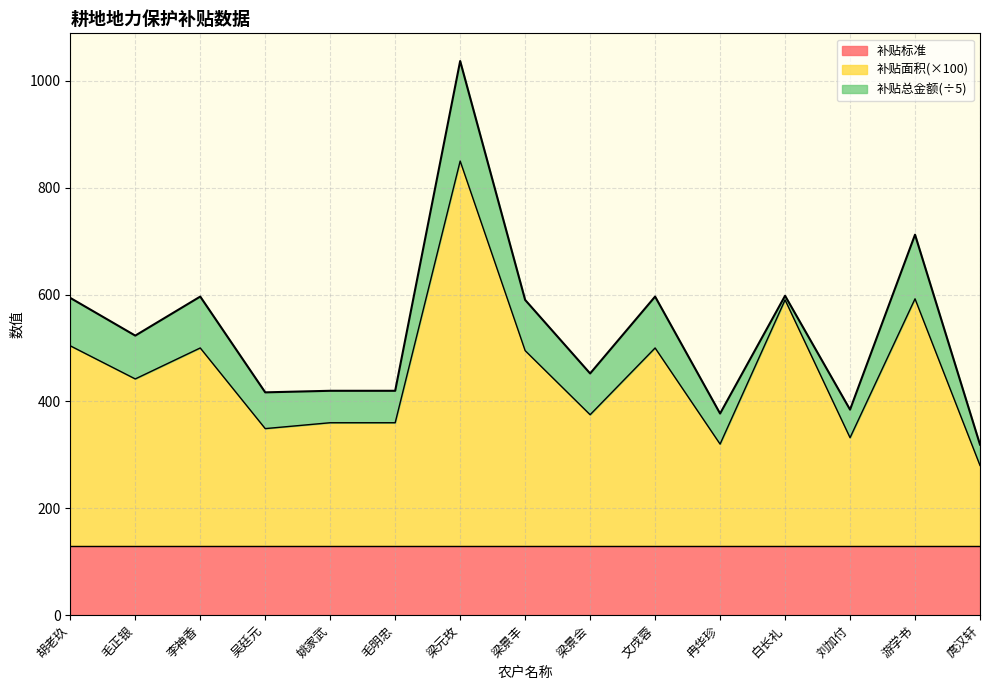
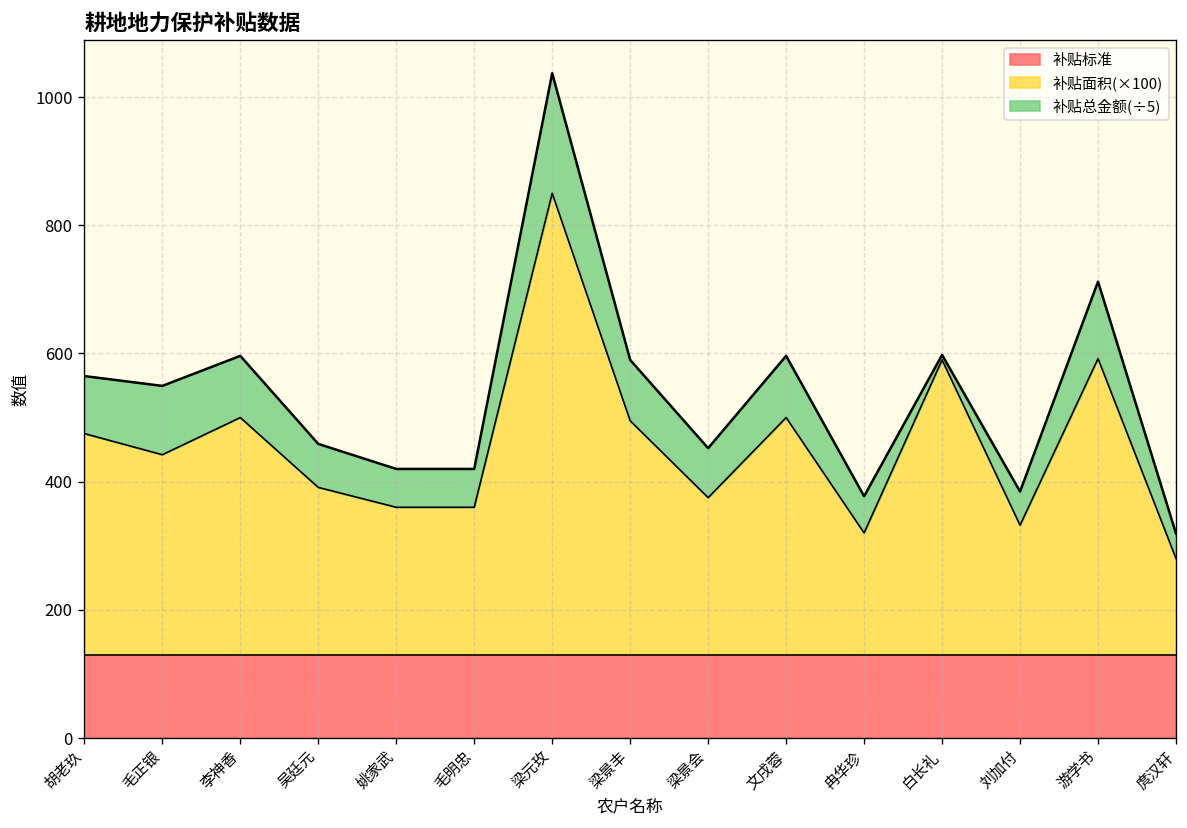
补贴面积(×100), 胡老玖: 500 -> 480
补贴总金额(÷5), 毛正银: 80 -> 110
补贴面积(×100), 吴廷元: 350 -> 390
